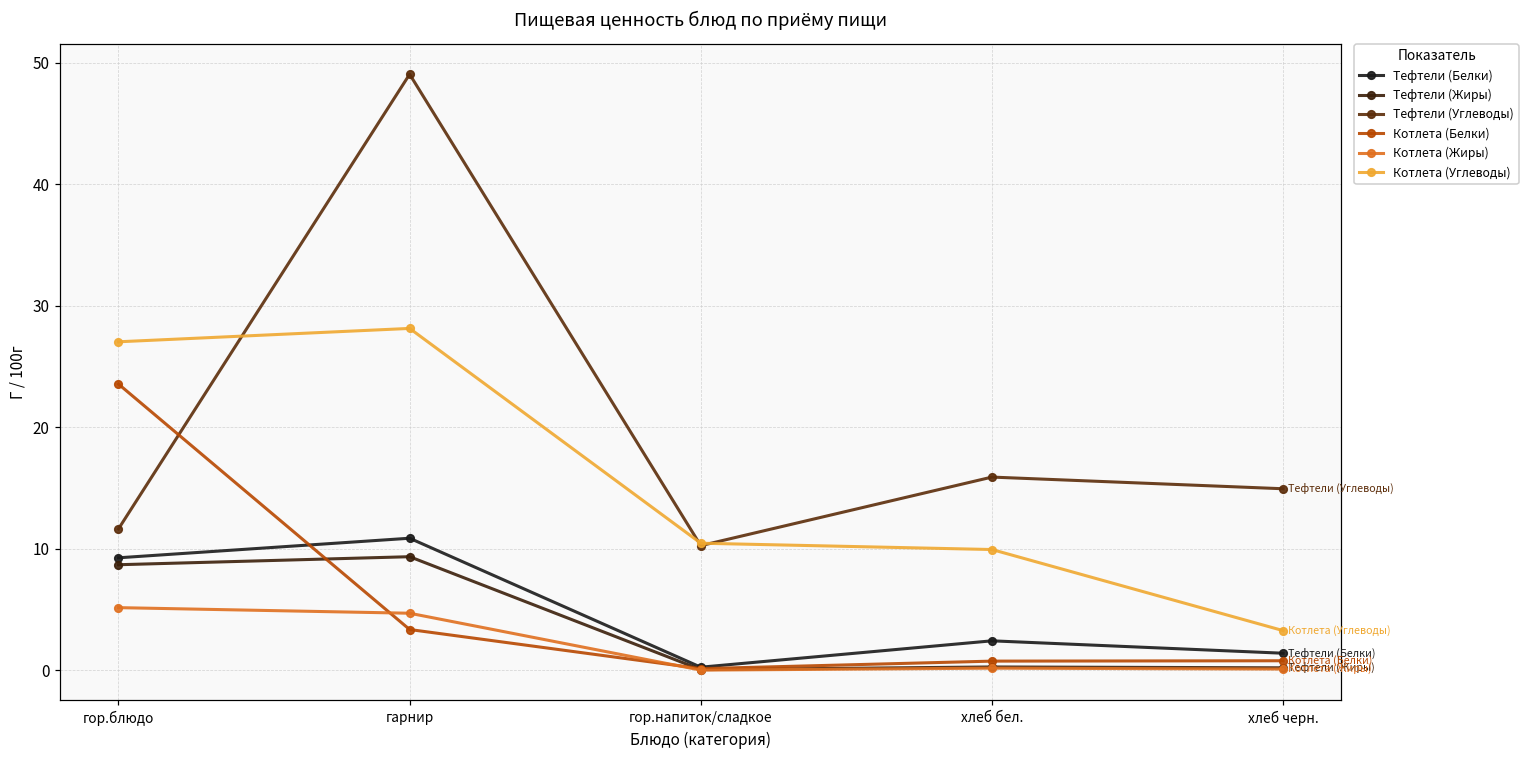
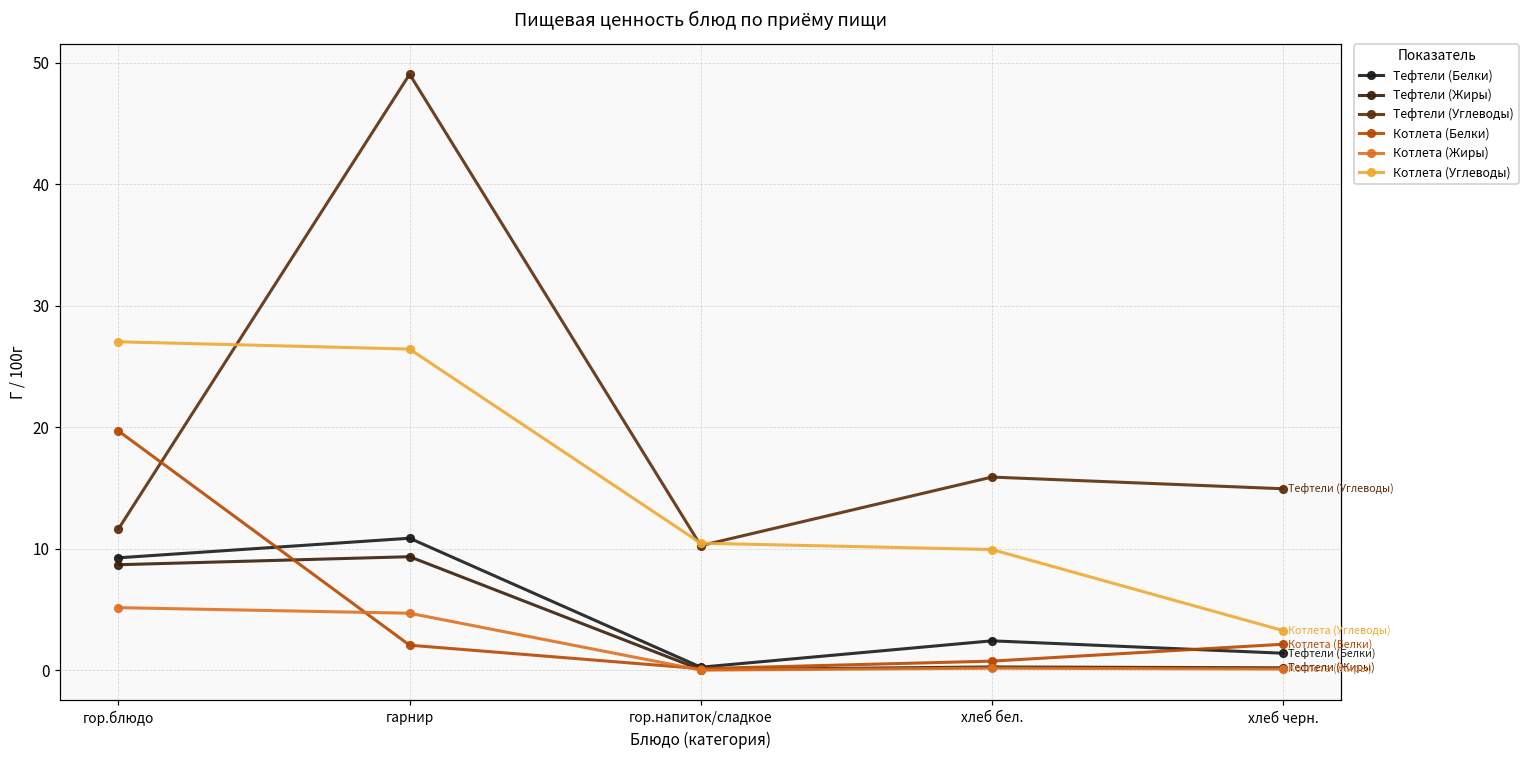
Котлета (Белки), гор.блюдо: 23.6 -> 19.7
Котлета (Белки), гарнир: 3.4 -> 2.1
Котлета (Углеводы), гарнир: 28.1 -> 26.4
Котлета (Белки), хлеб черн.: 0.8 -> 2.2
